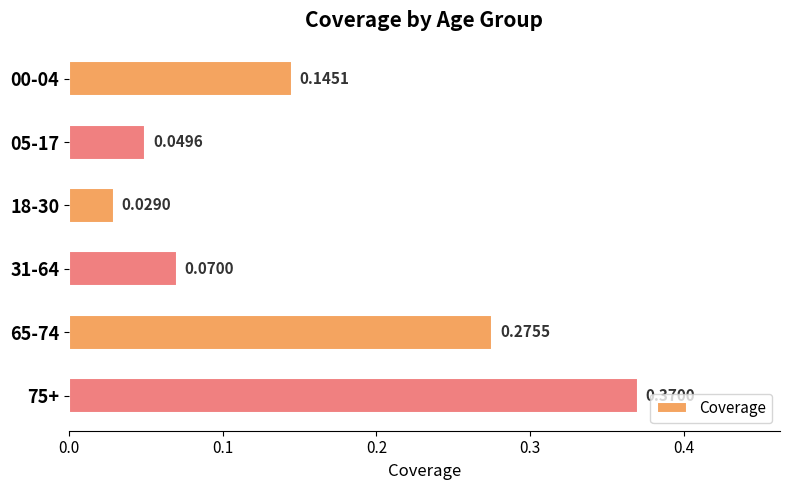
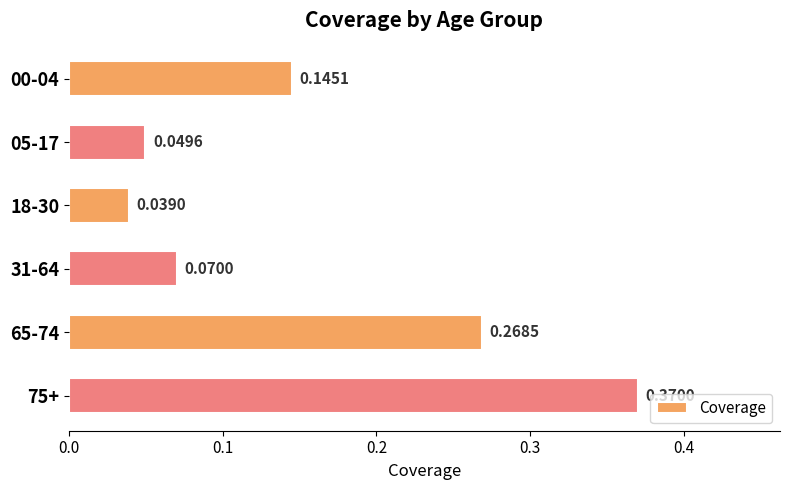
18-30: 0.0290 -> 0.0390
65-74: 0.2755 -> 0.2685
